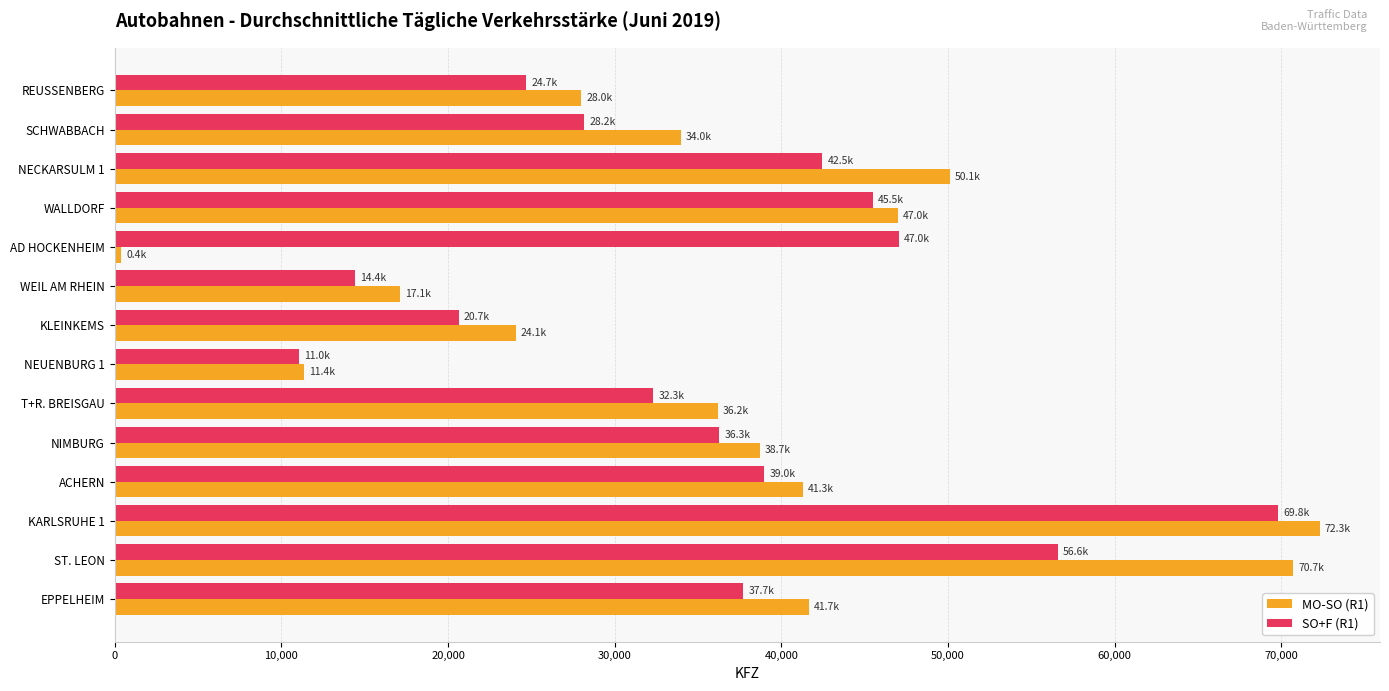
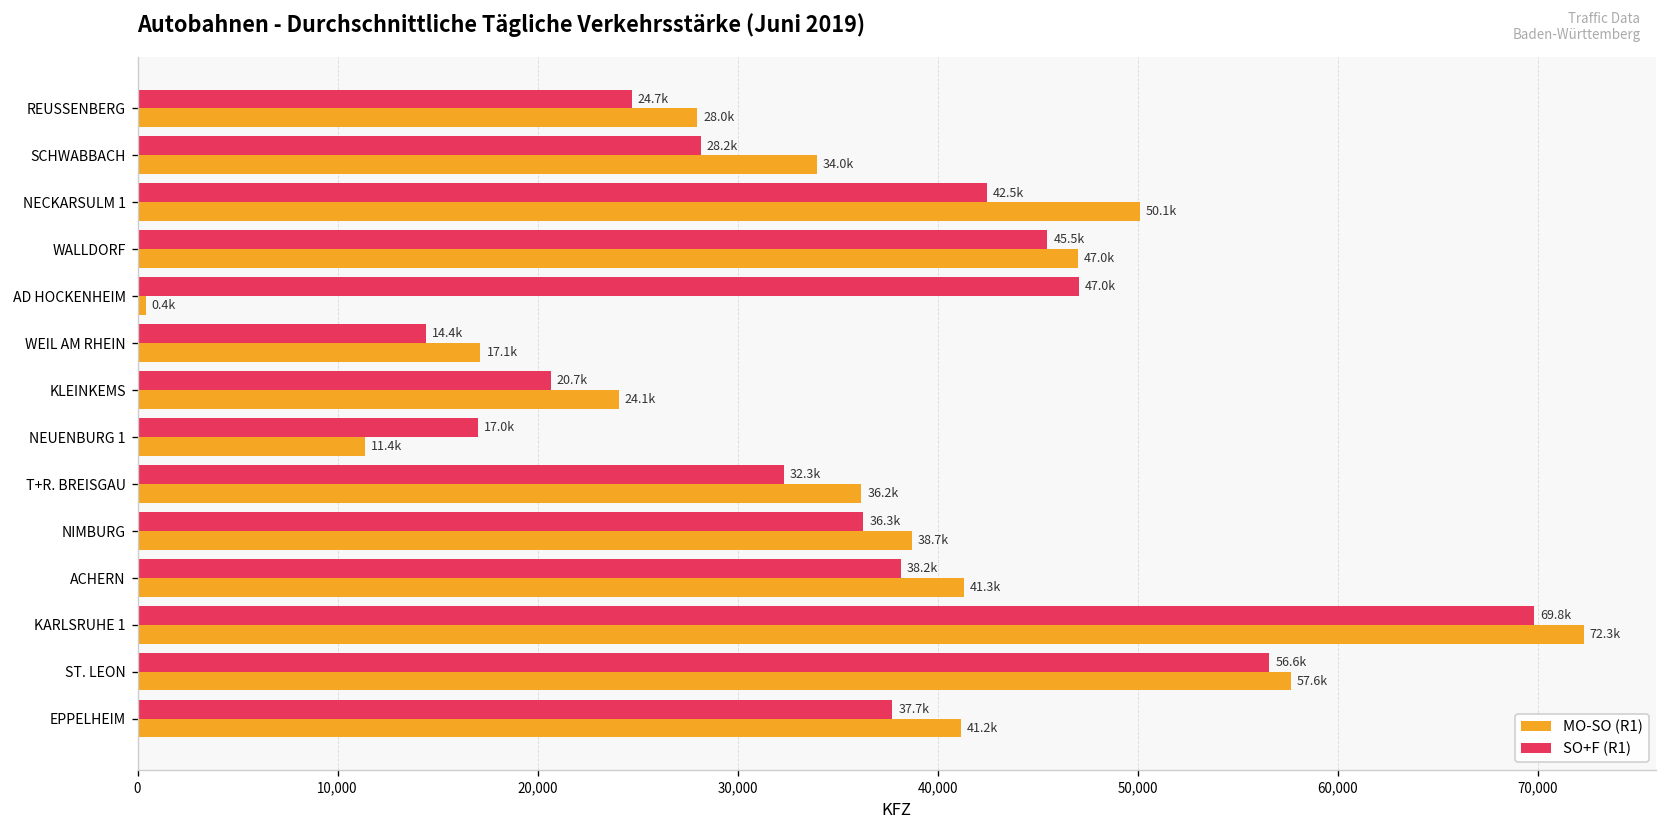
SO+F (R1), NEUENBURG 1: 11.0k -> 17.0k
SO+F (R1), ACHERN: 39.0k -> 38.2k
MO-SO (R1), ST. LEON: 70.7k -> 57.6k
MO-SO (R1), EPPELHEIM: 41.7k -> 41.2k
